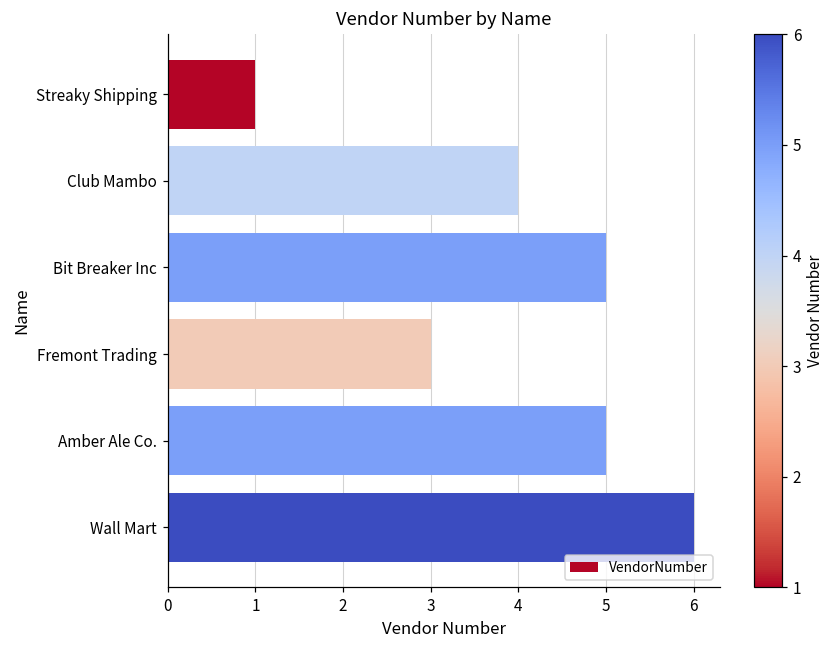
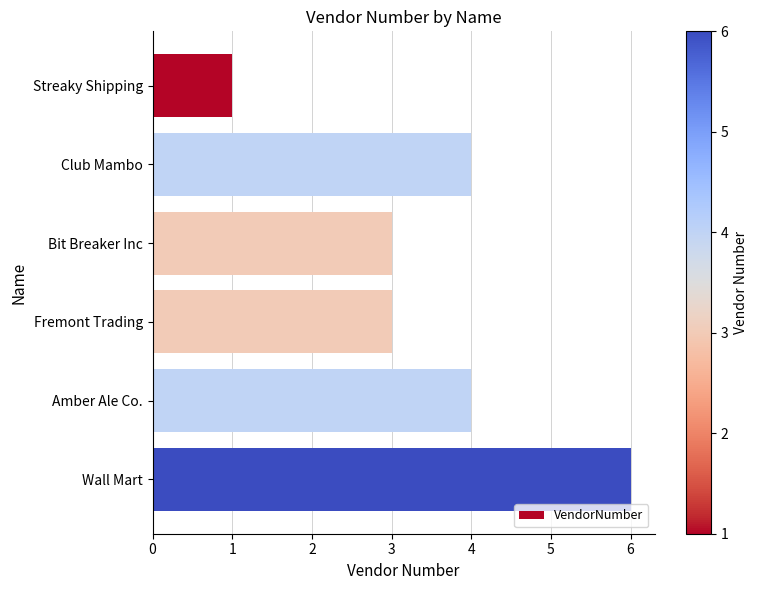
Bit Breaker Inc: 5 -> 3
Amber Ale Co.: 5 -> 4
